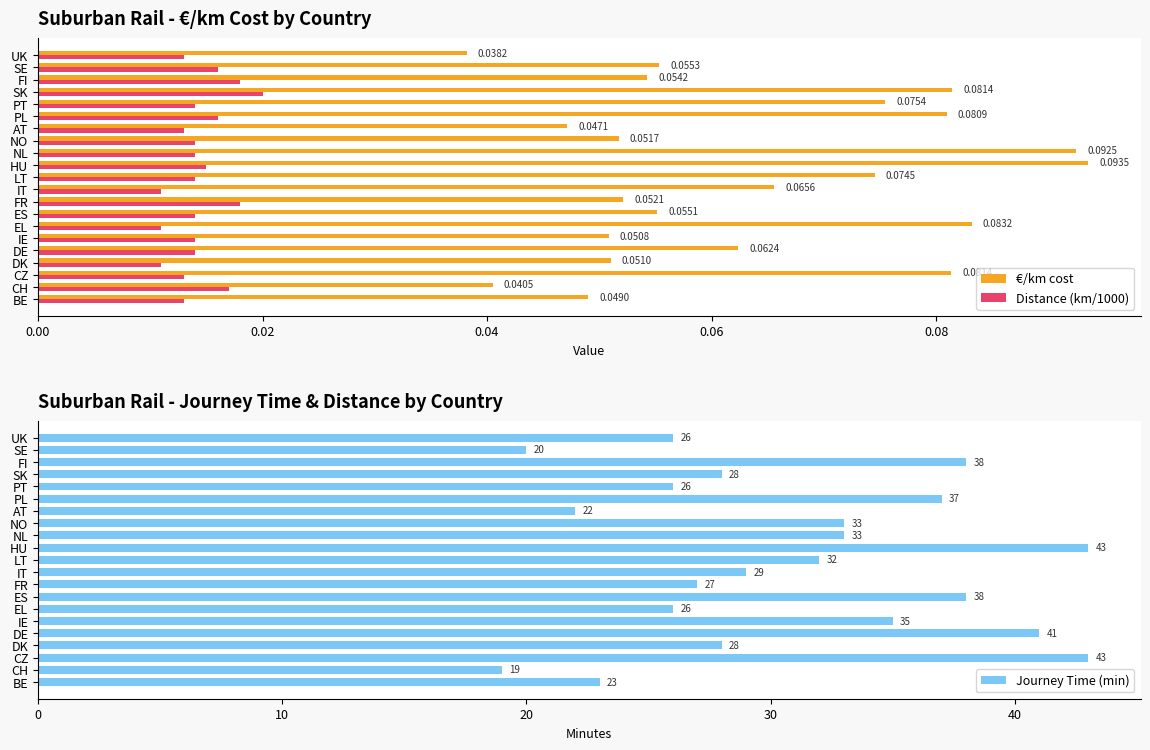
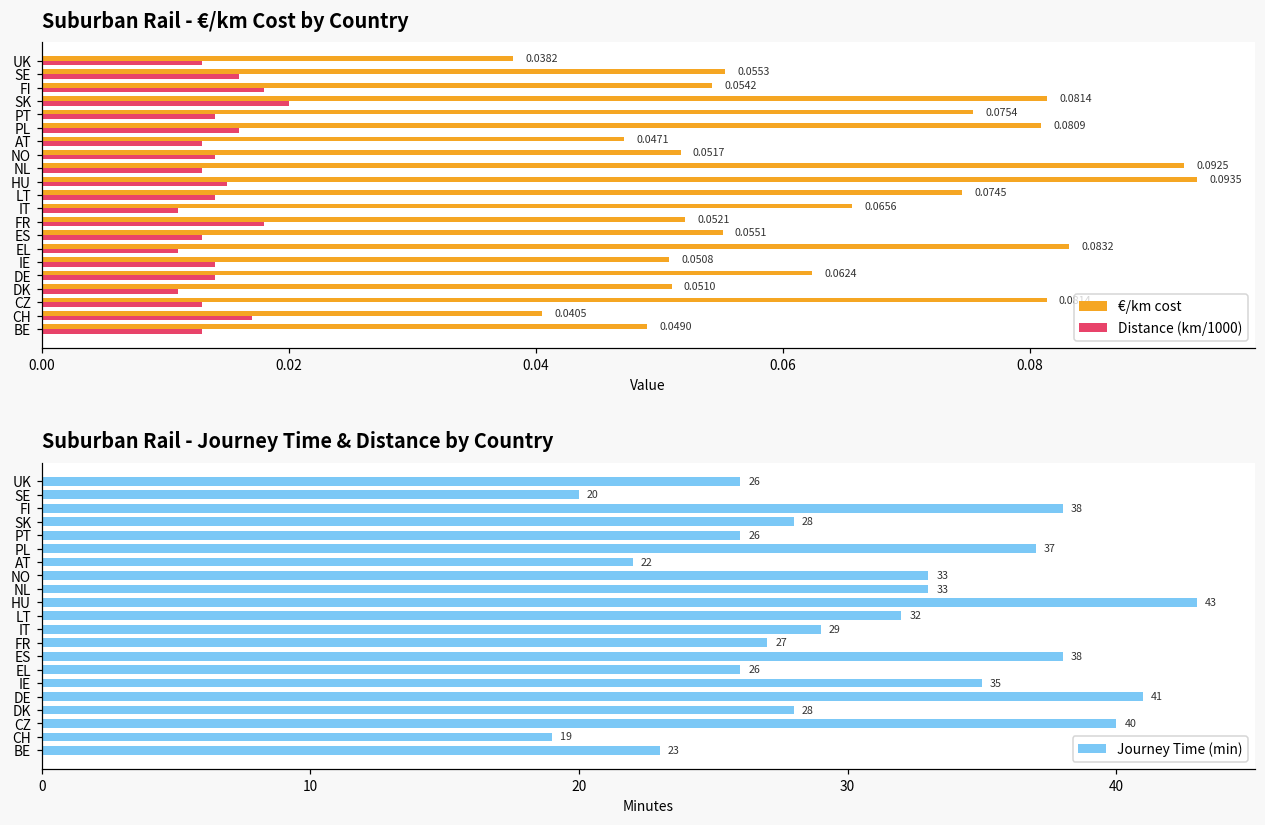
Suburban Rail - €/km Cost by Country, Distance (km/1000), NL: 0.0140 -> 0.0130
Suburban Rail - €/km Cost by Country, Distance (km/1000), ES: 0.0140 -> 0.0130
Suburban Rail - Journey Time & Distance by Country, CZ: 43 -> 40
